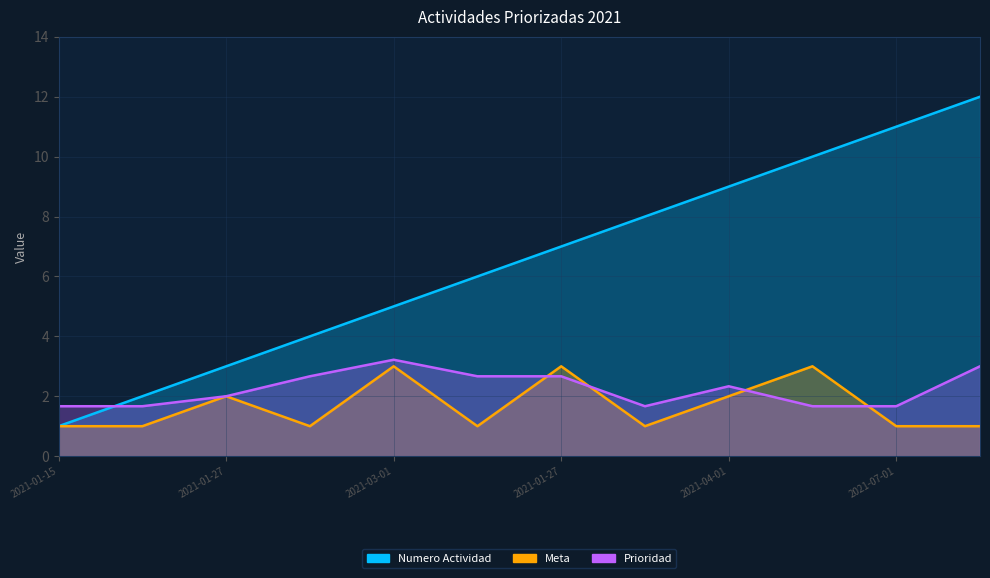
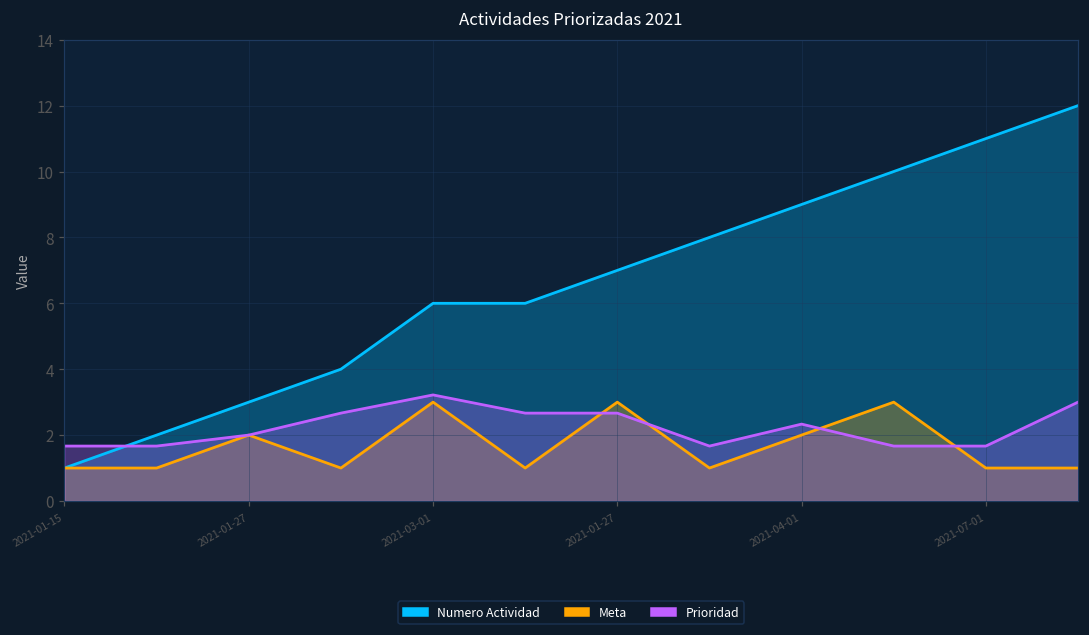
Numero Actividad, 2021-03-01: 5 -> 6
